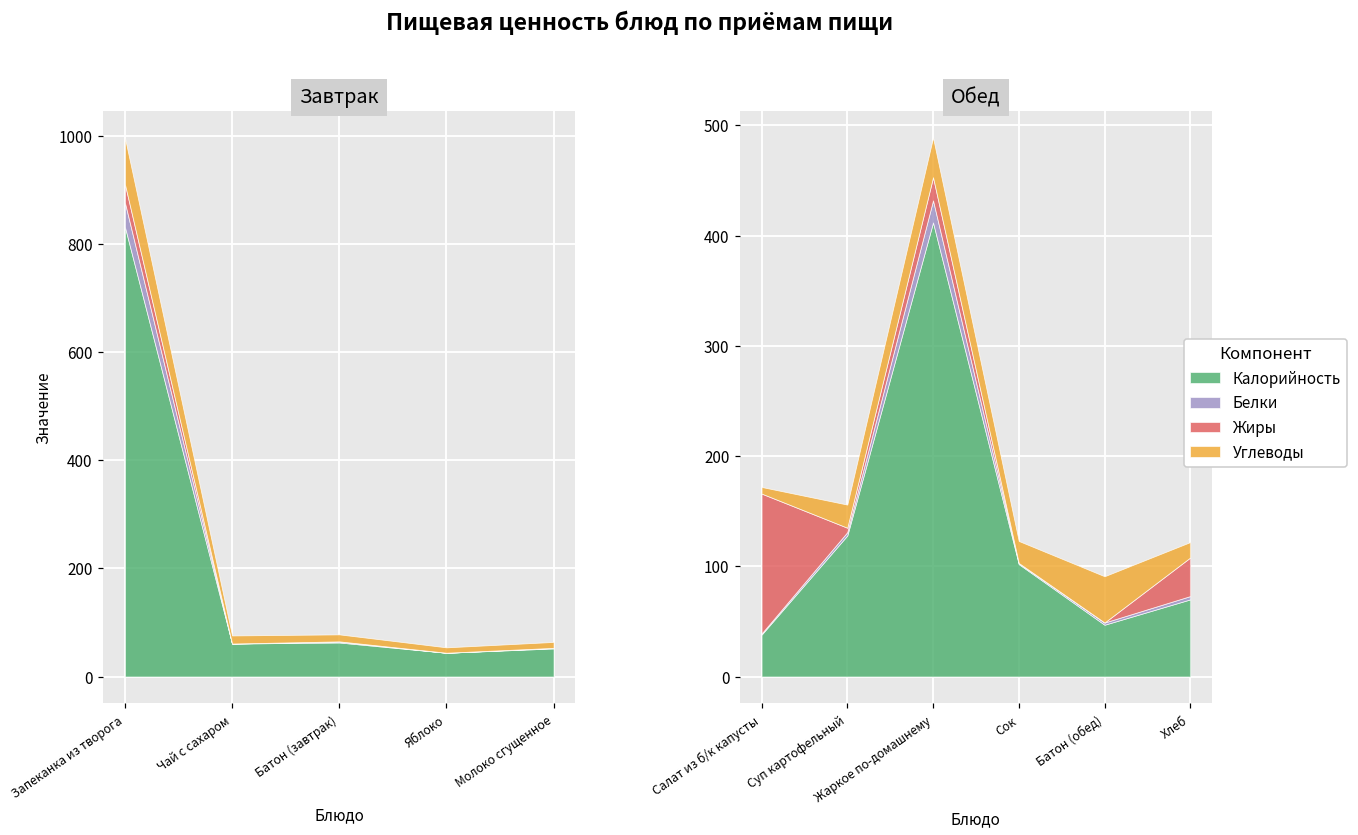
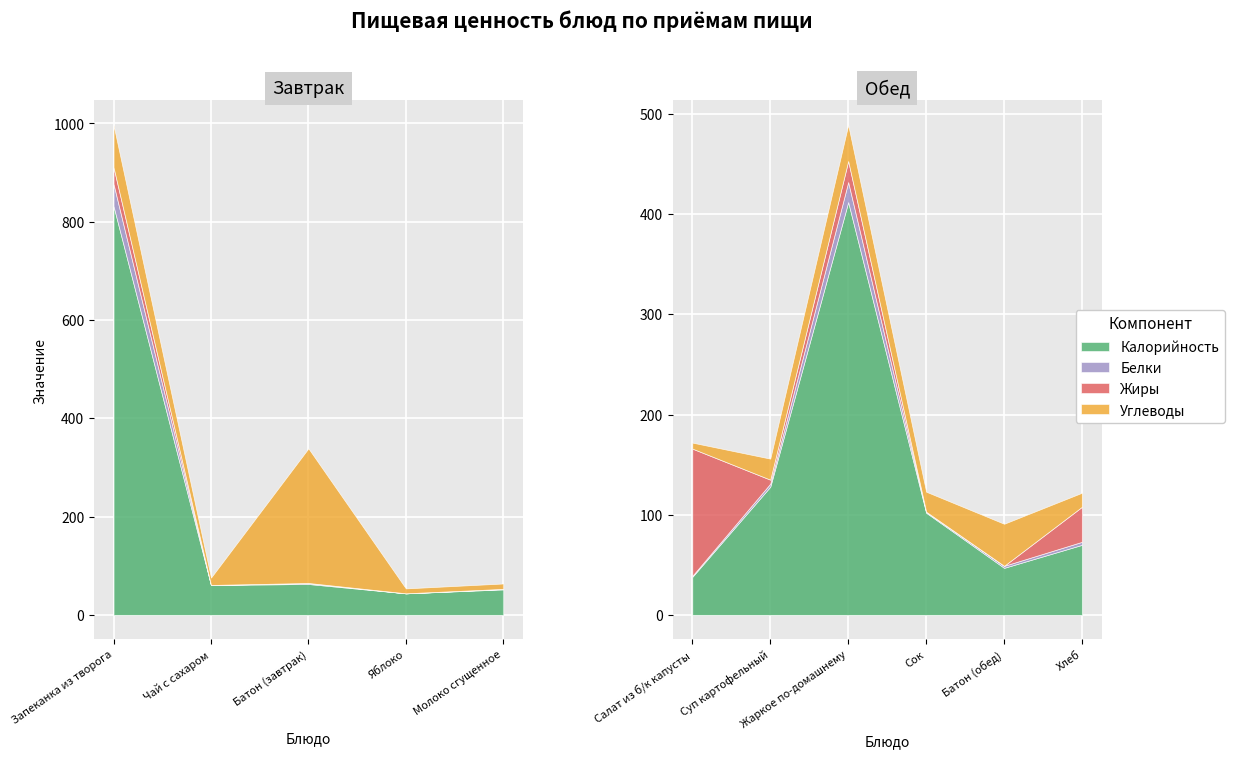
Завтрак, Углеводы, Батон (завтрак): 10 -> 270
